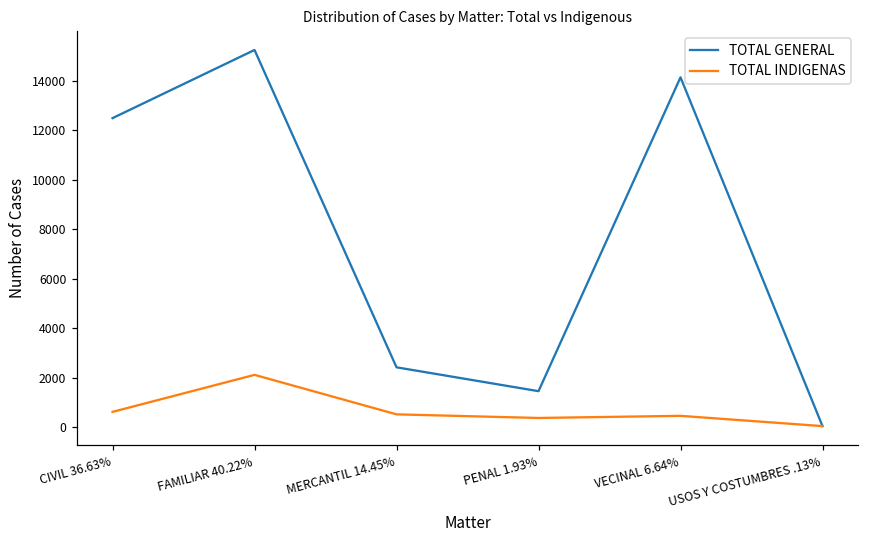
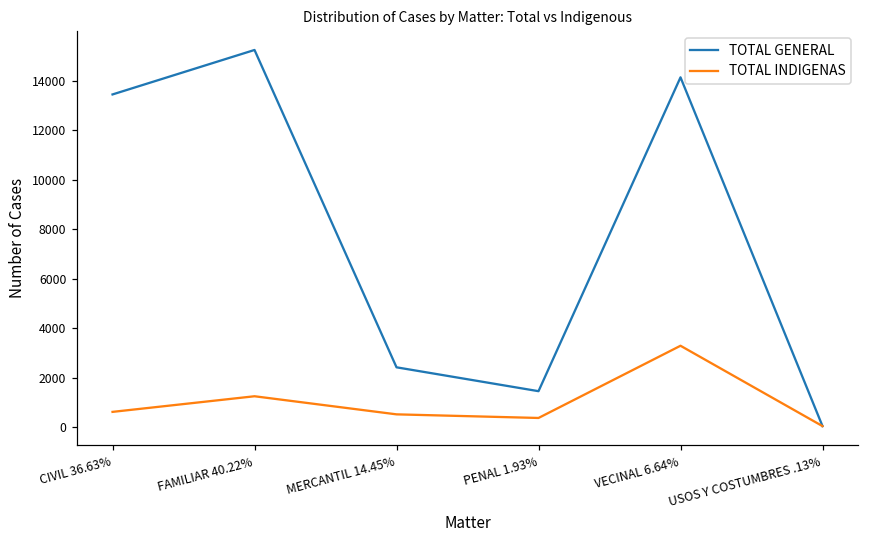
TOTAL GENERAL, CIVIL 36.63%: 12500 -> 13400
TOTAL INDIGENAS, FAMILIAR 40.22%: 2100 -> 1300
TOTAL INDIGENAS, VECINAL 6.64%: 500 -> 3300
